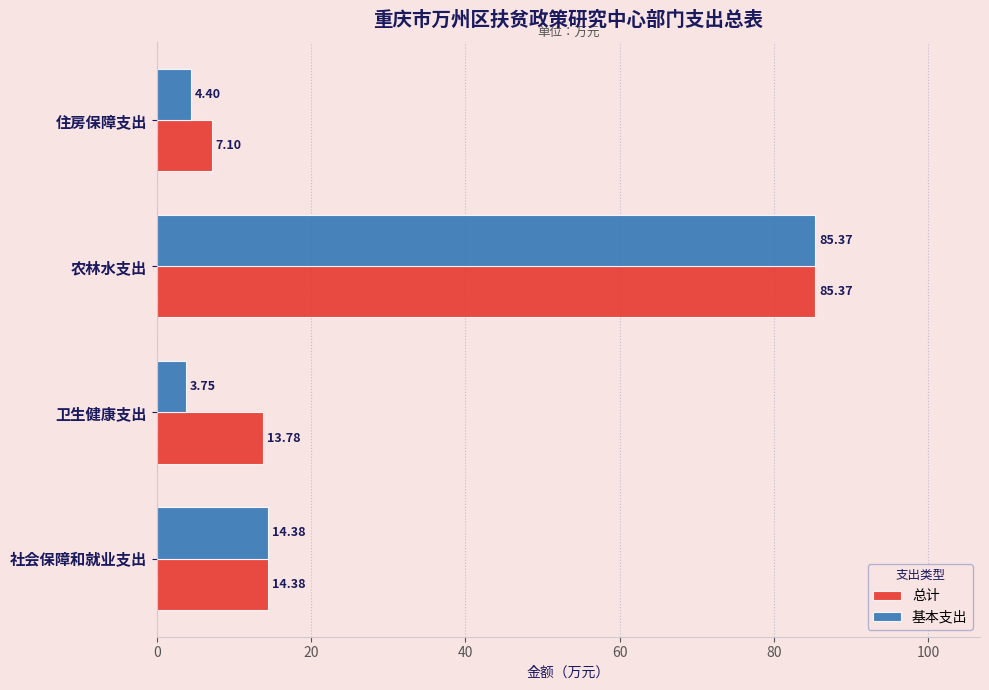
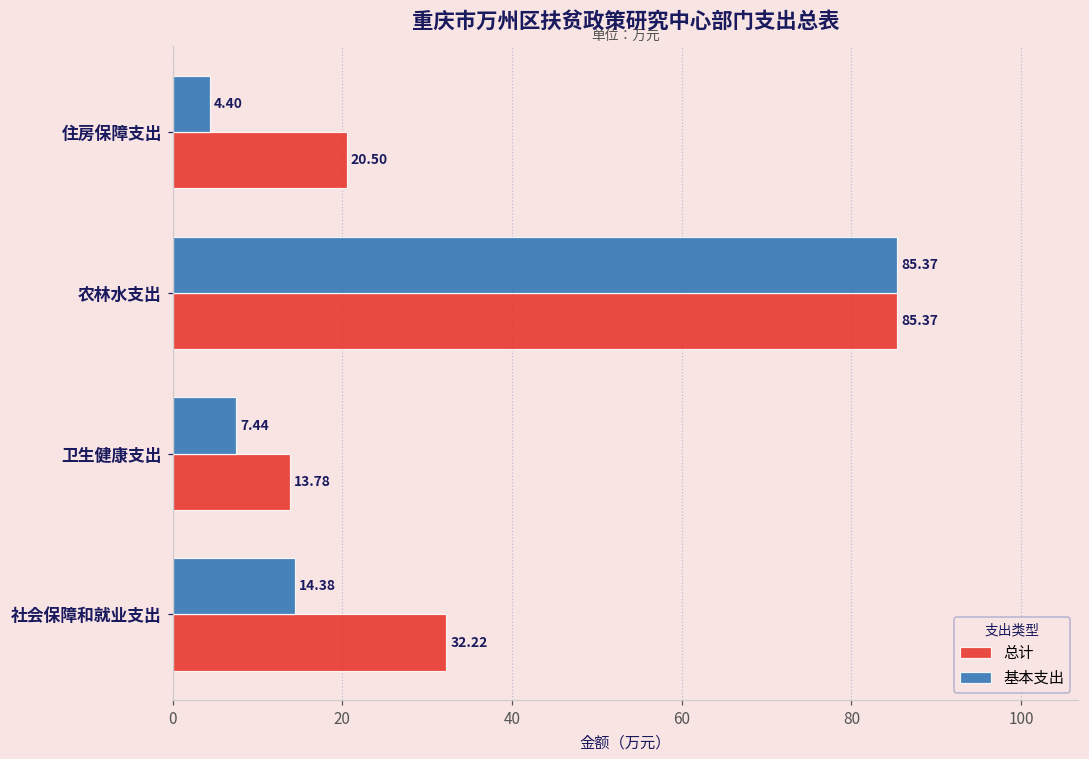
总计, 住房保障支出: 7.10 -> 20.50
基本支出, 卫生健康支出: 3.75 -> 7.44
总计, 社会保障和就业支出: 14.38 -> 32.22
